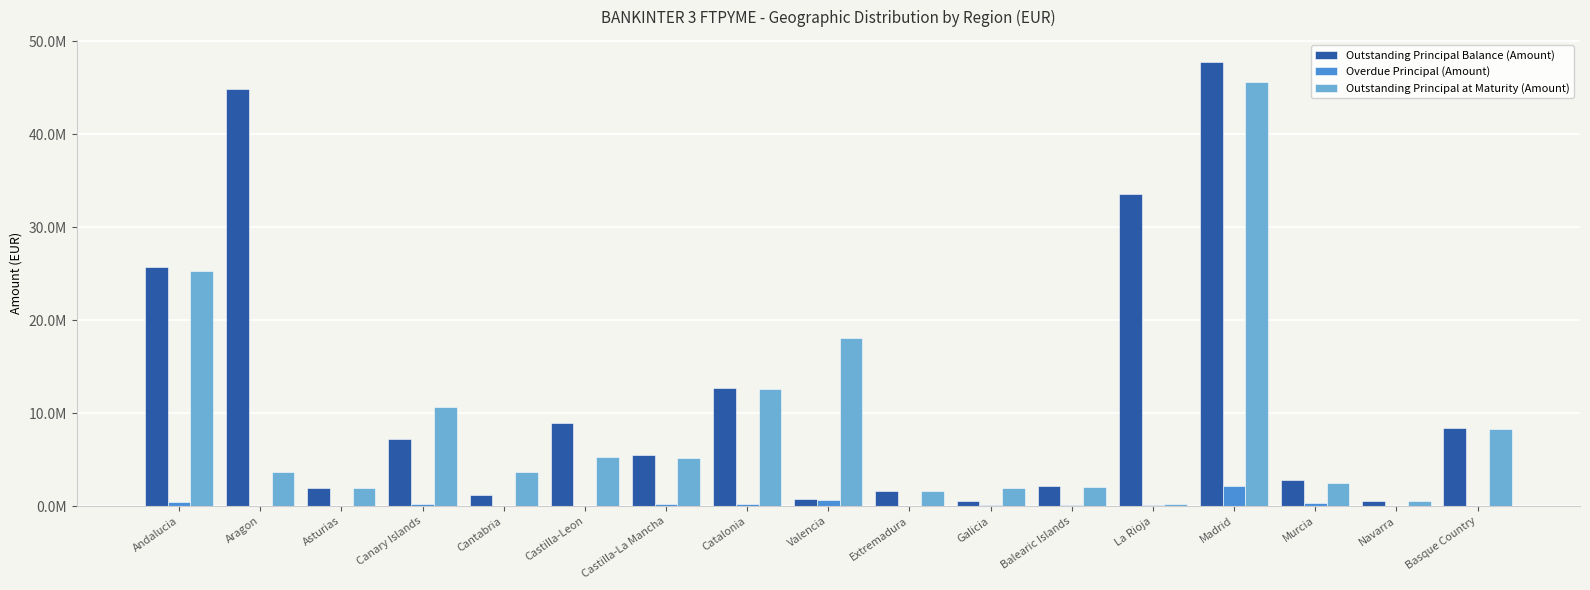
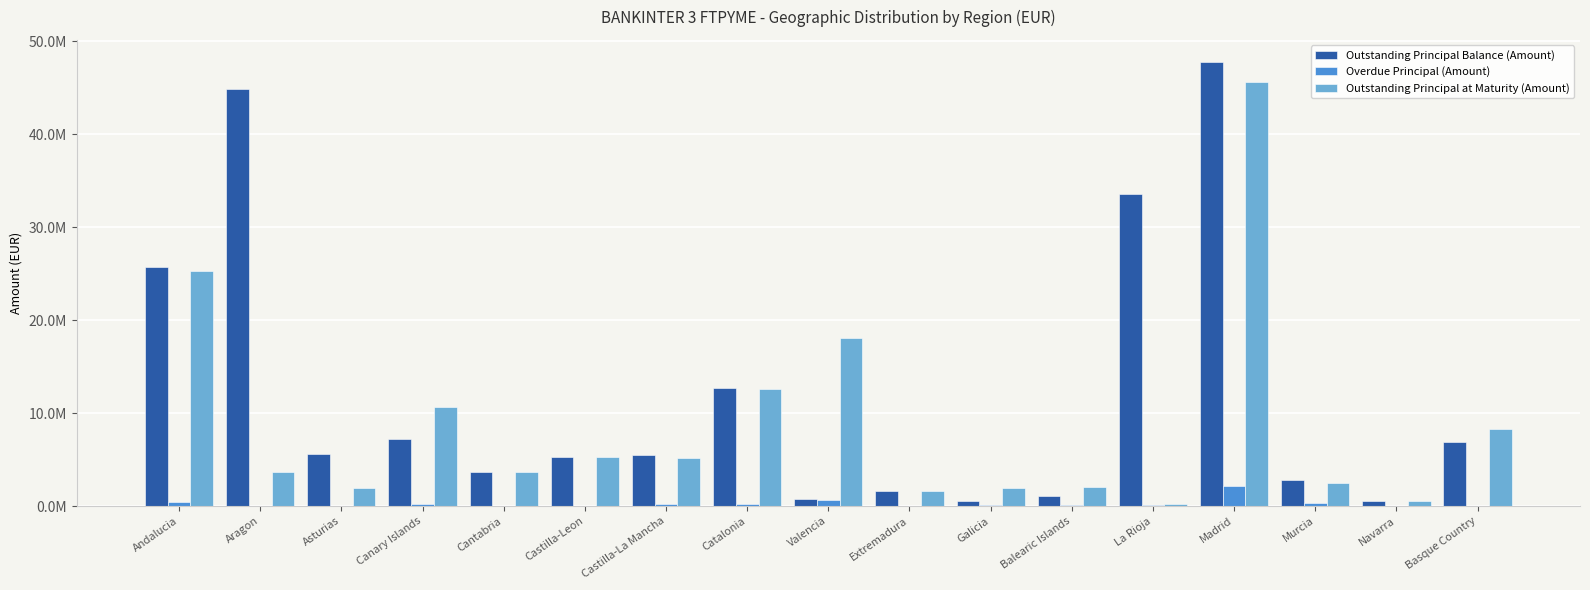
Outstanding Principal Balance (Amount), Asturias: 2000000 -> 6000000
Outstanding Principal Balance (Amount), Cantabria: 1000000 -> 4000000
Outstanding Principal Balance (Amount), Castilla-Leon: 9000000 -> 5000000
Outstanding Principal Balance (Amount), Balearic Islands: 2000000 -> 1000000
Outstanding Principal Balance (Amount), Basque Country: 8000000 -> 7000000
